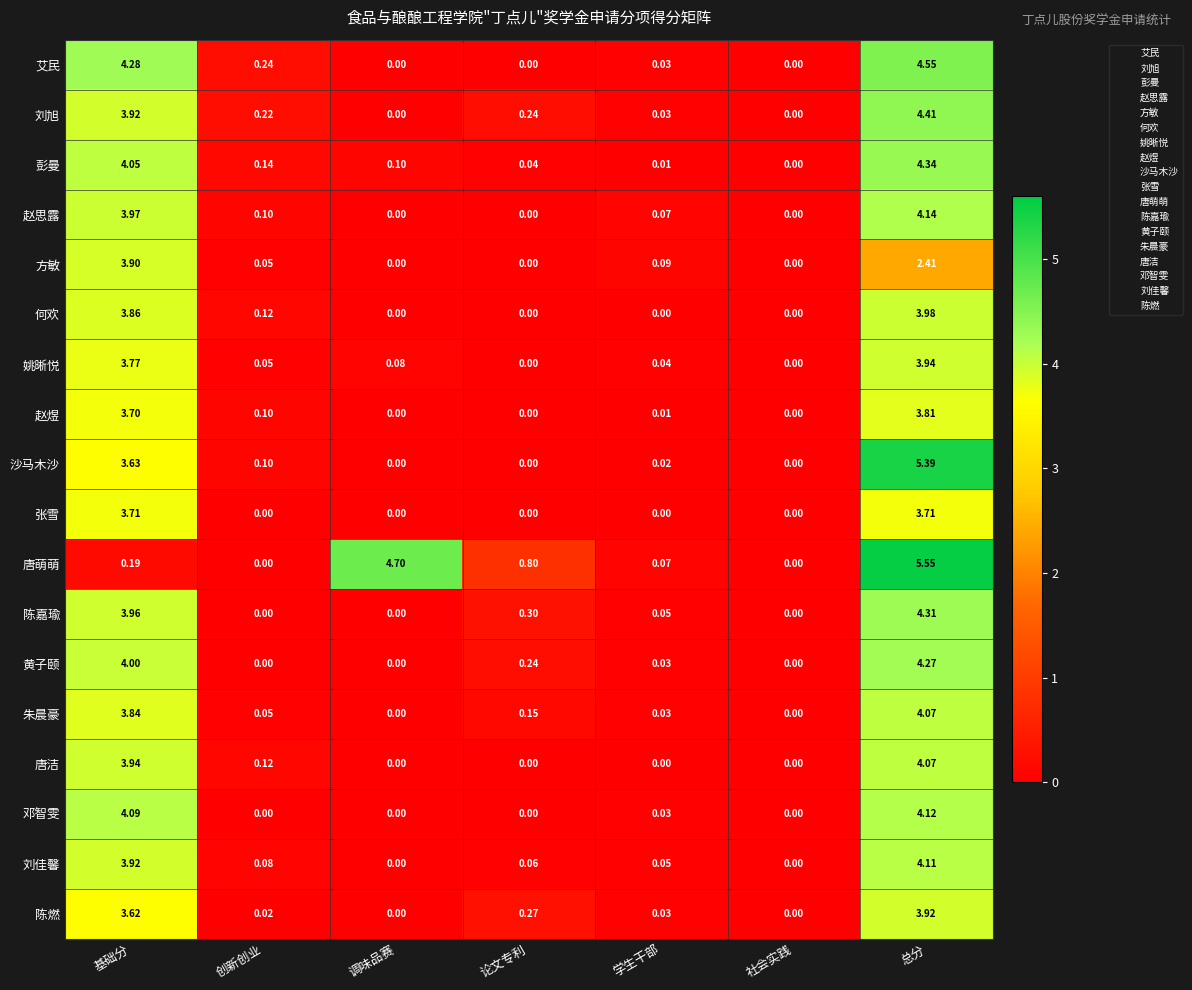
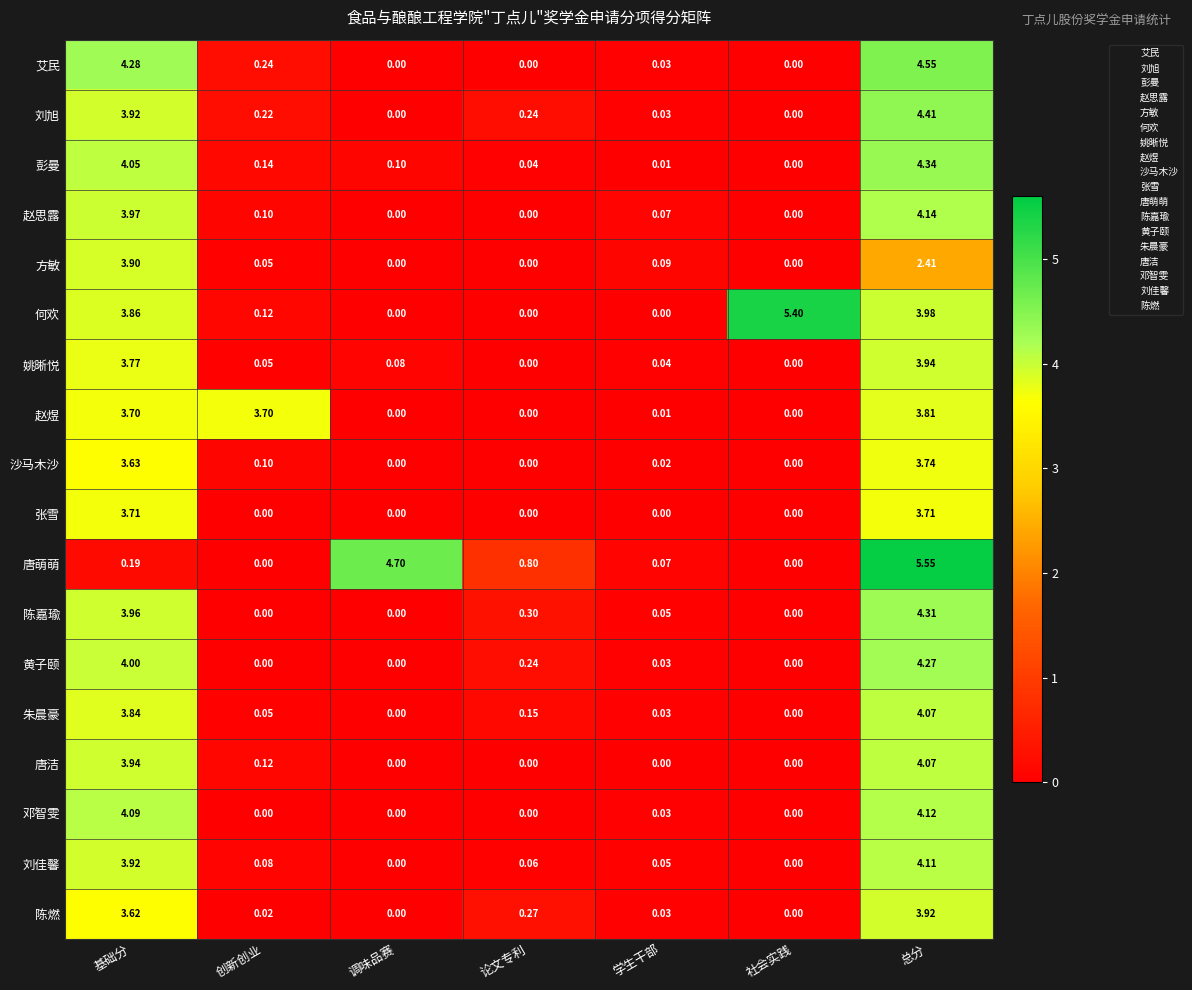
何欢, 社会实践: 0.00 -> 5.40
赵煜, 创新创业: 0.10 -> 3.70
沙马木沙, 总分: 5.39 -> 3.74
